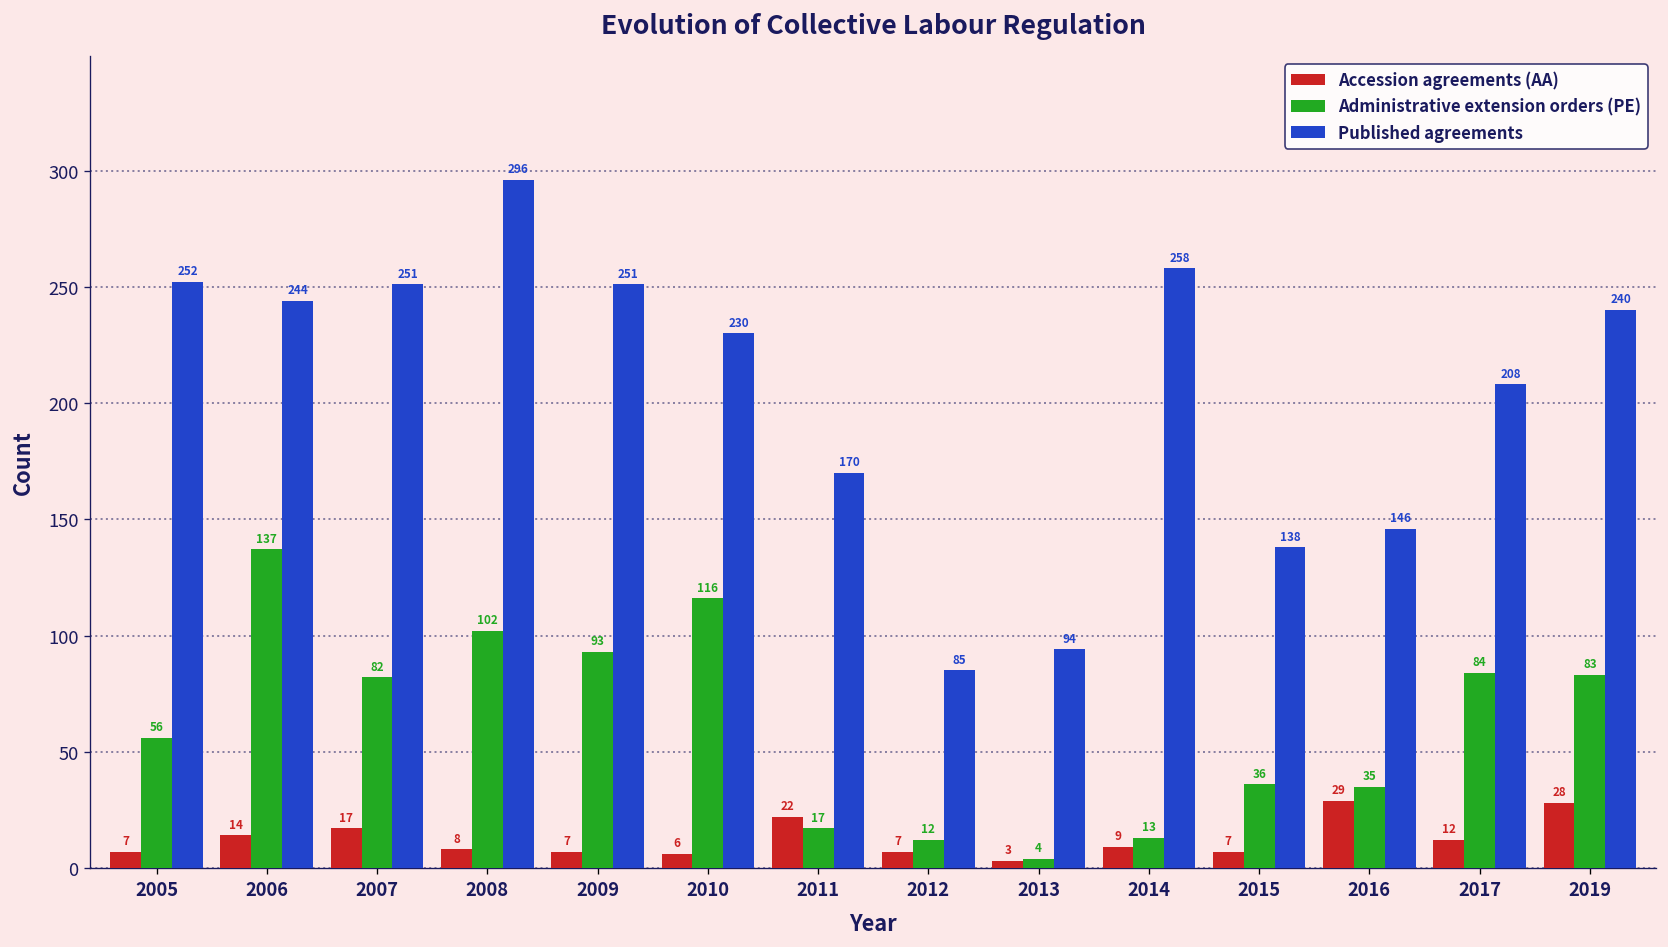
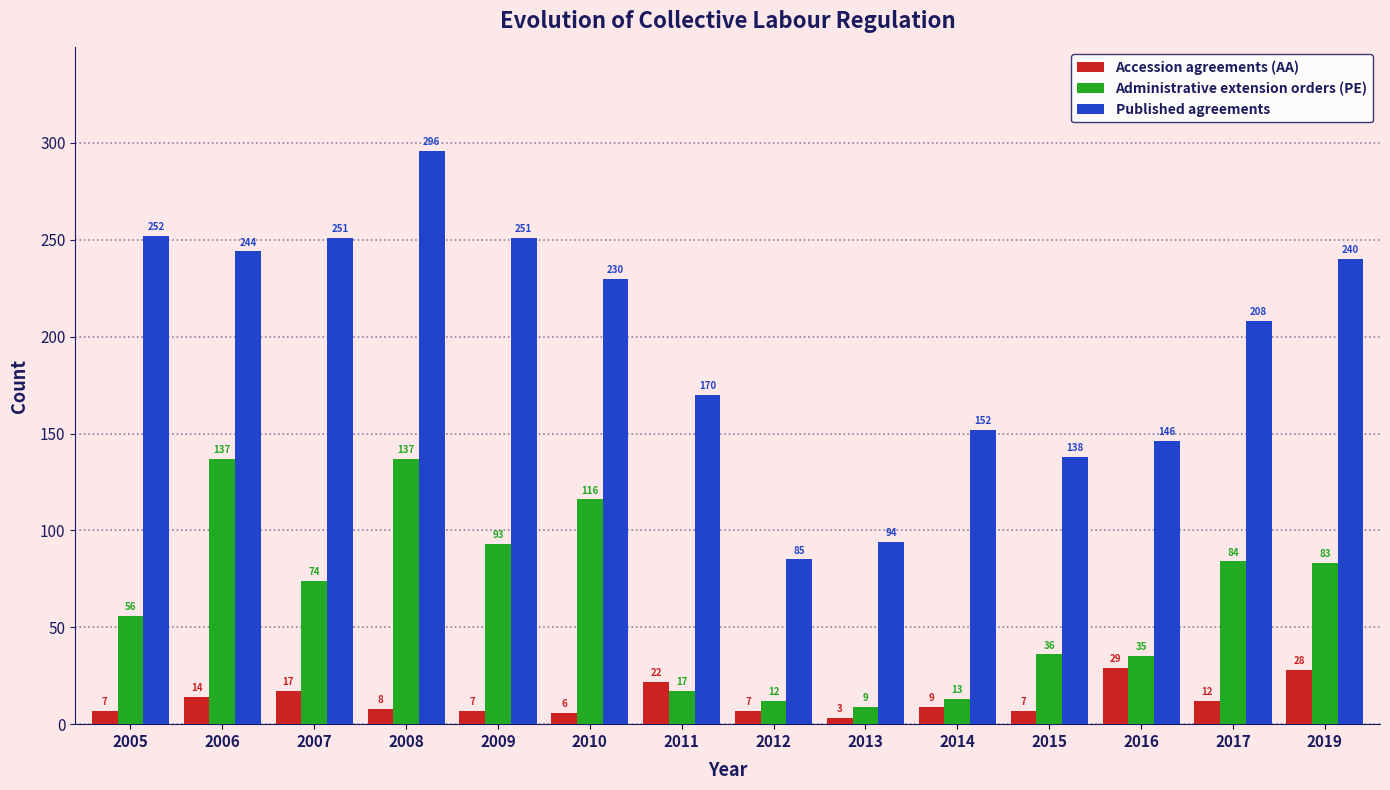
Administrative extension orders (PE), 2007: 82 -> 74
Administrative extension orders (PE), 2008: 102 -> 137
Administrative extension orders (PE), 2013: 4 -> 9
Published agreements, 2014: 258 -> 152
